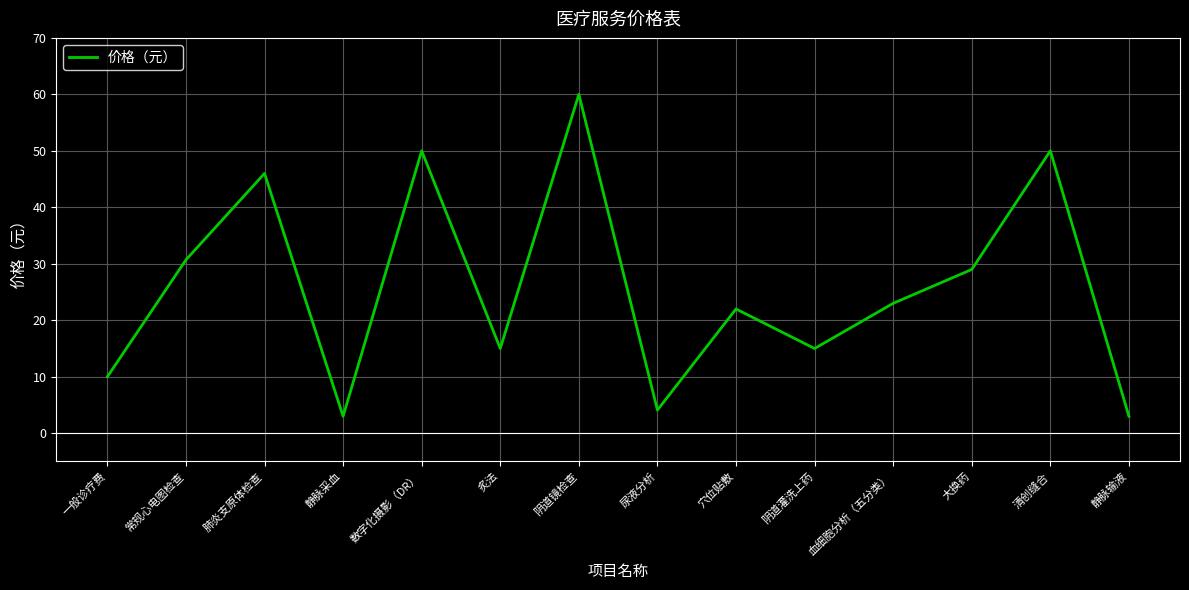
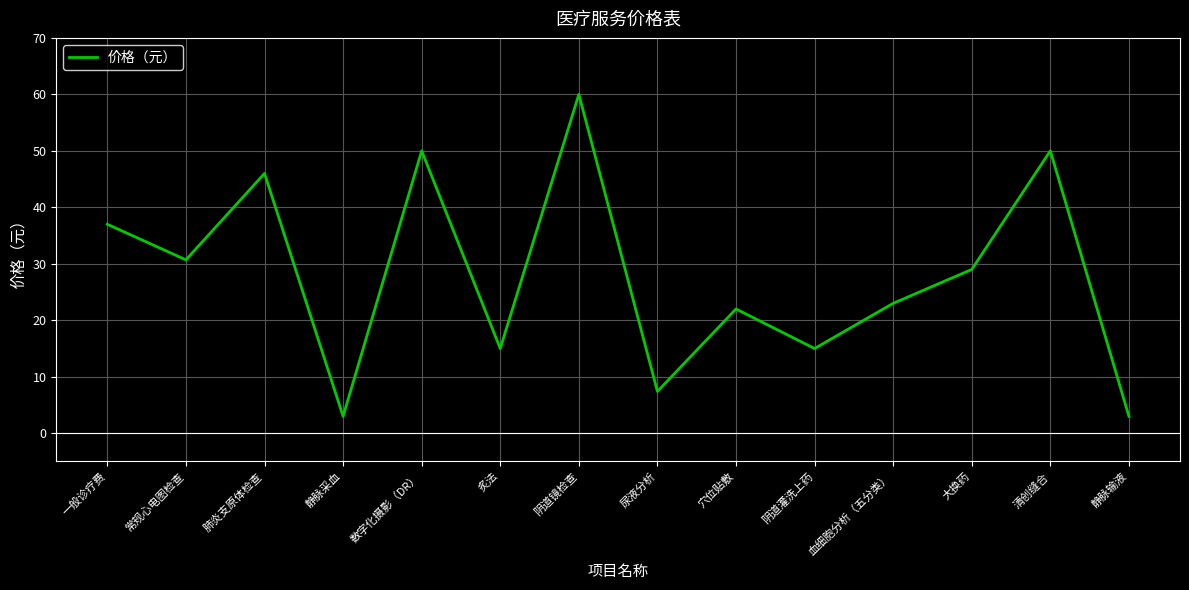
一般诊疗费: 10 -> 37
尿液分析: 4 -> 7
